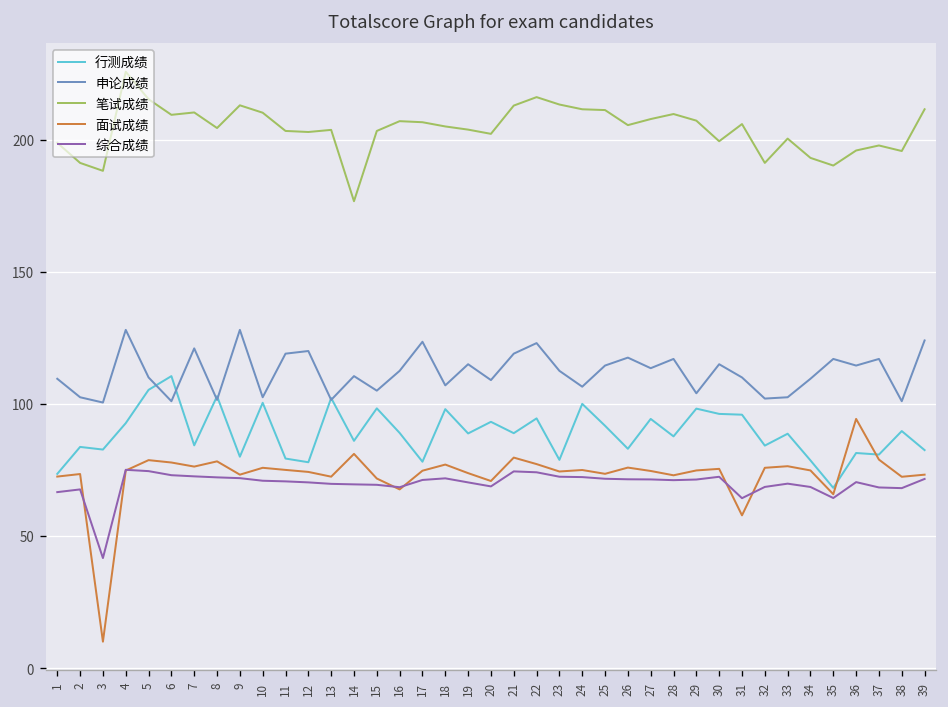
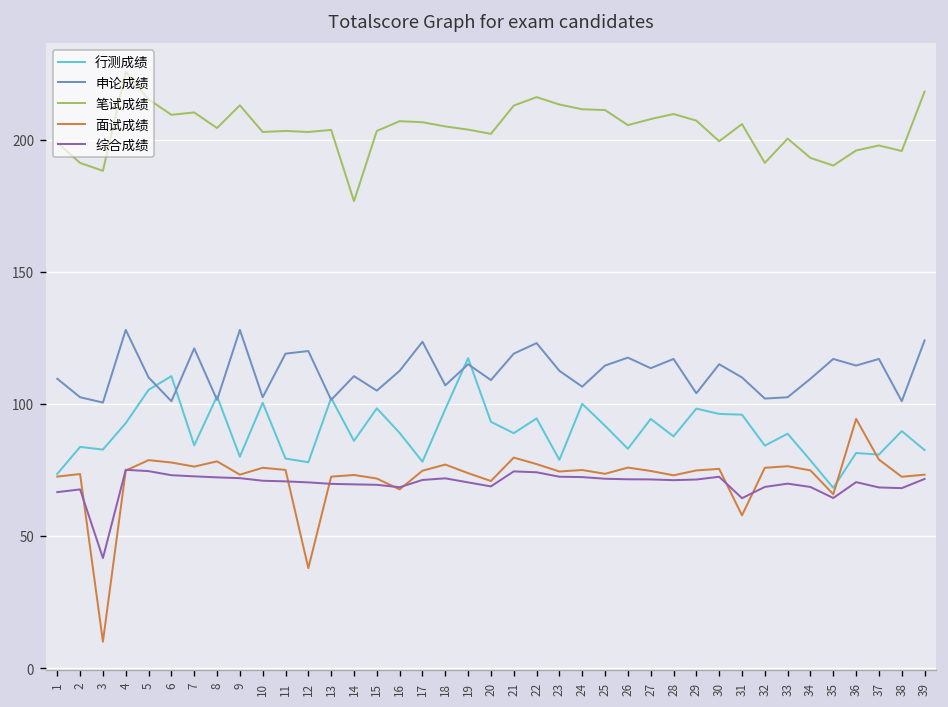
笔试成绩, 10: 210 -> 203
面试成绩, 12: 74 -> 38
面试成绩, 14: 81 -> 73
行测成绩, 19: 89 -> 117
笔试成绩, 39: 212 -> 218
